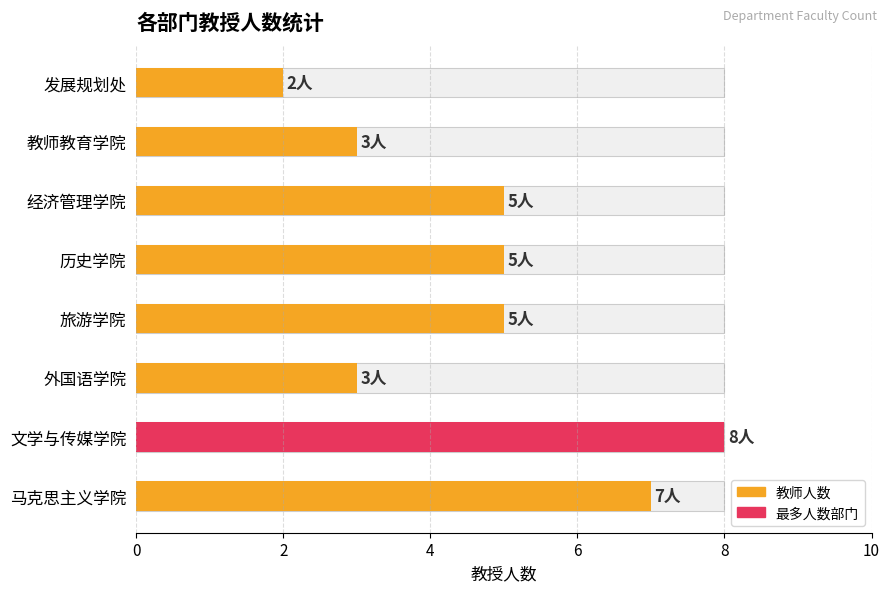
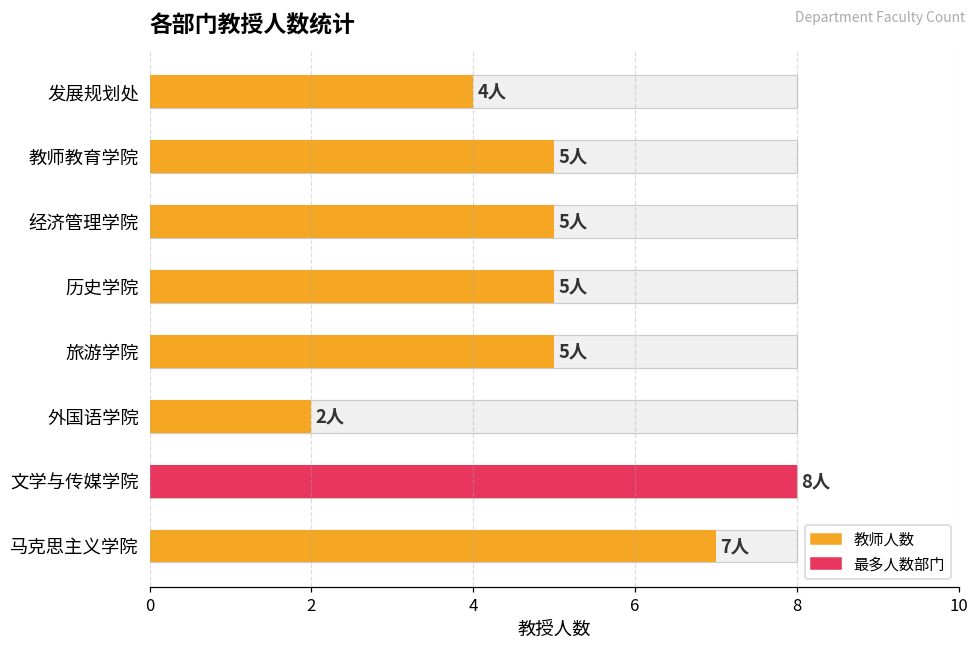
教师人数, 发展规划处: 2人 -> 4人
教师人数, 教师教育学院: 3人 -> 5人
教师人数, 外国语学院: 3人 -> 2人
